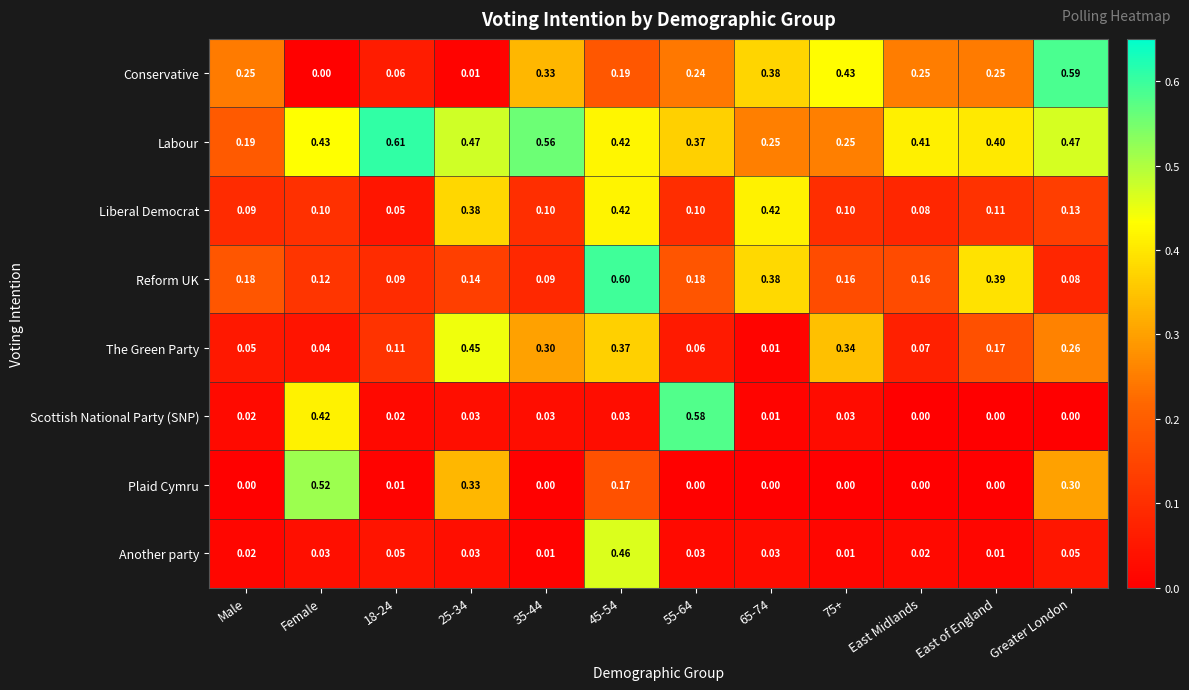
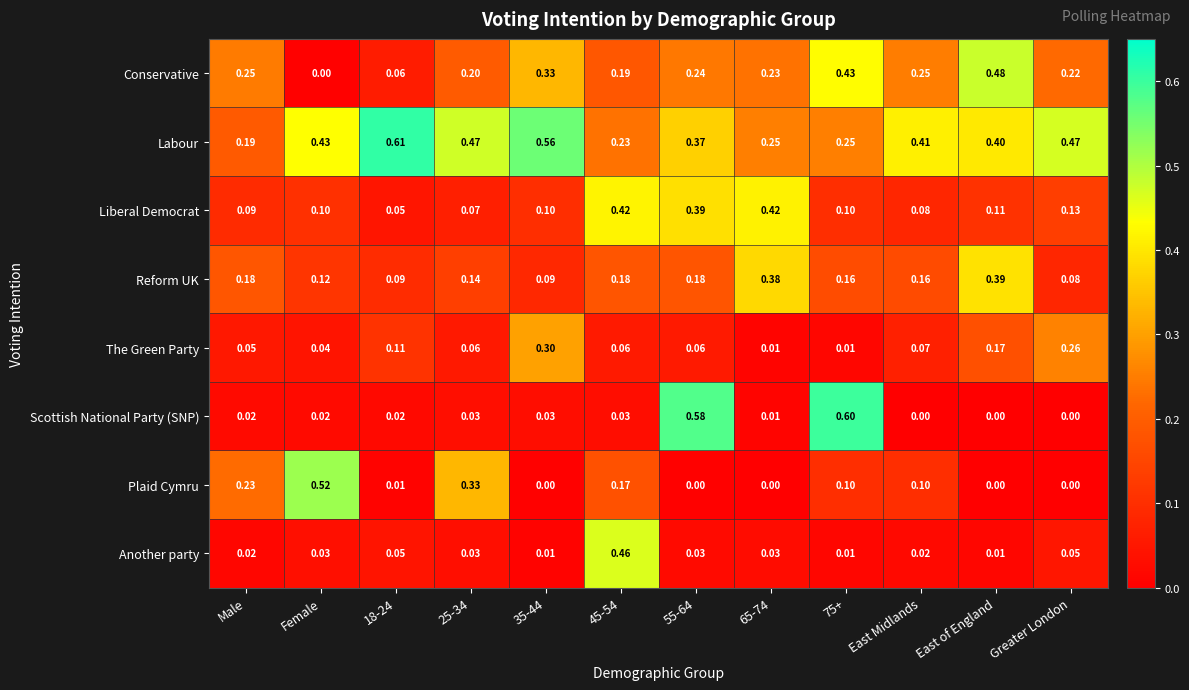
Conservative, 25-34: 0.01 -> 0.20
Conservative, 65-74: 0.38 -> 0.23
Conservative, East of England: 0.25 -> 0.48
Conservative, Greater London: 0.59 -> 0.22
Labour, 45-54: 0.42 -> 0.23
Liberal Democrat, 25-34: 0.38 -> 0.07
Liberal Democrat, 55-64: 0.10 -> 0.39
Reform UK, 45-54: 0.60 -> 0.18
The Green Party, 25-34: 0.45 -> 0.06
The Green Party, 45-54: 0.37 -> 0.06
The Green Party, 75+: 0.34 -> 0.01
Scottish National Party (SNP), Female: 0.42 -> 0.02
Scottish National Party (SNP), 75+: 0.03 -> 0.60
Plaid Cymru, Male: 0.00 -> 0.23
Plaid Cymru, 75+: 0.00 -> 0.10
Plaid Cymru, East Midlands: 0.00 -> 0.10
Plaid Cymru, Greater London: 0.30 -> 0.00
